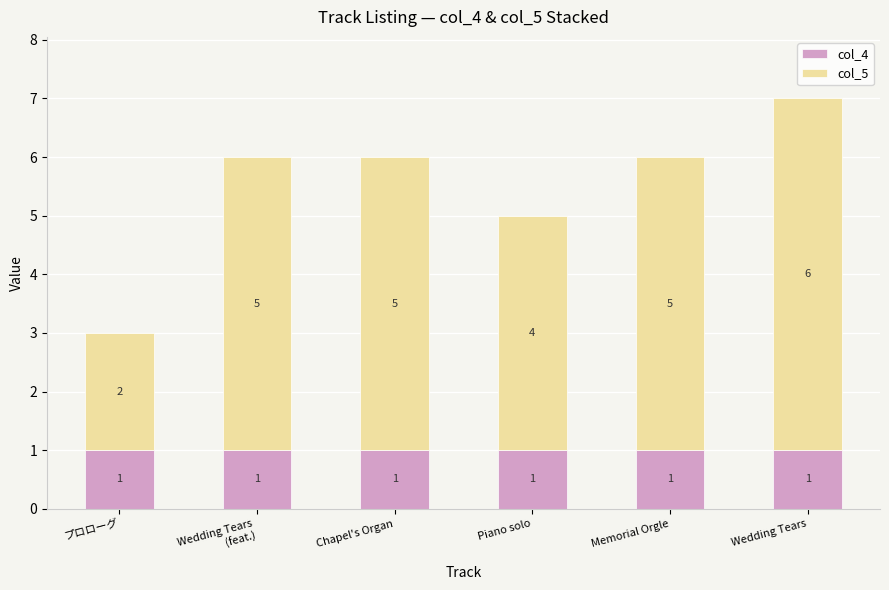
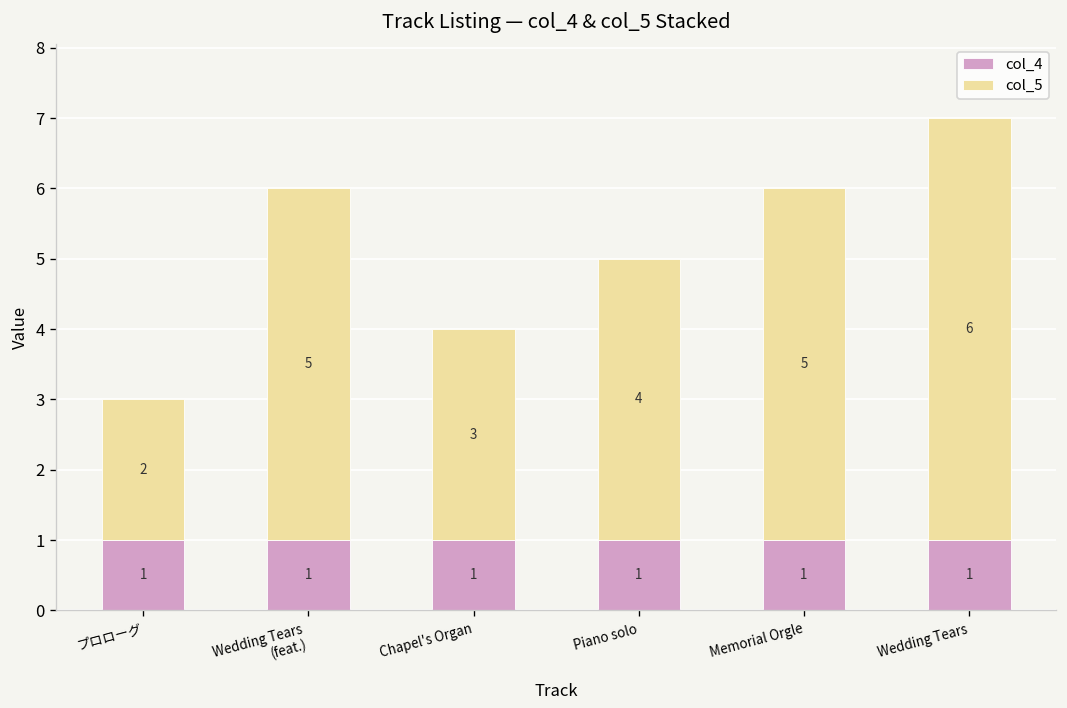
col_5, Chapel's Organ: 5 -> 3
